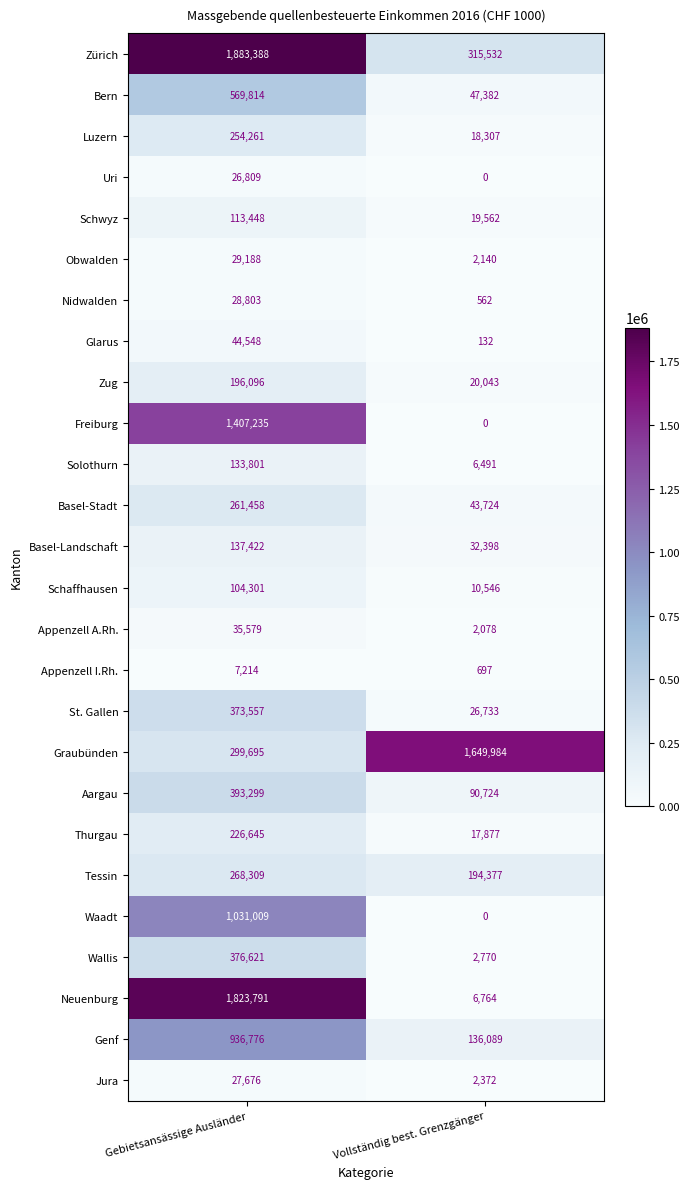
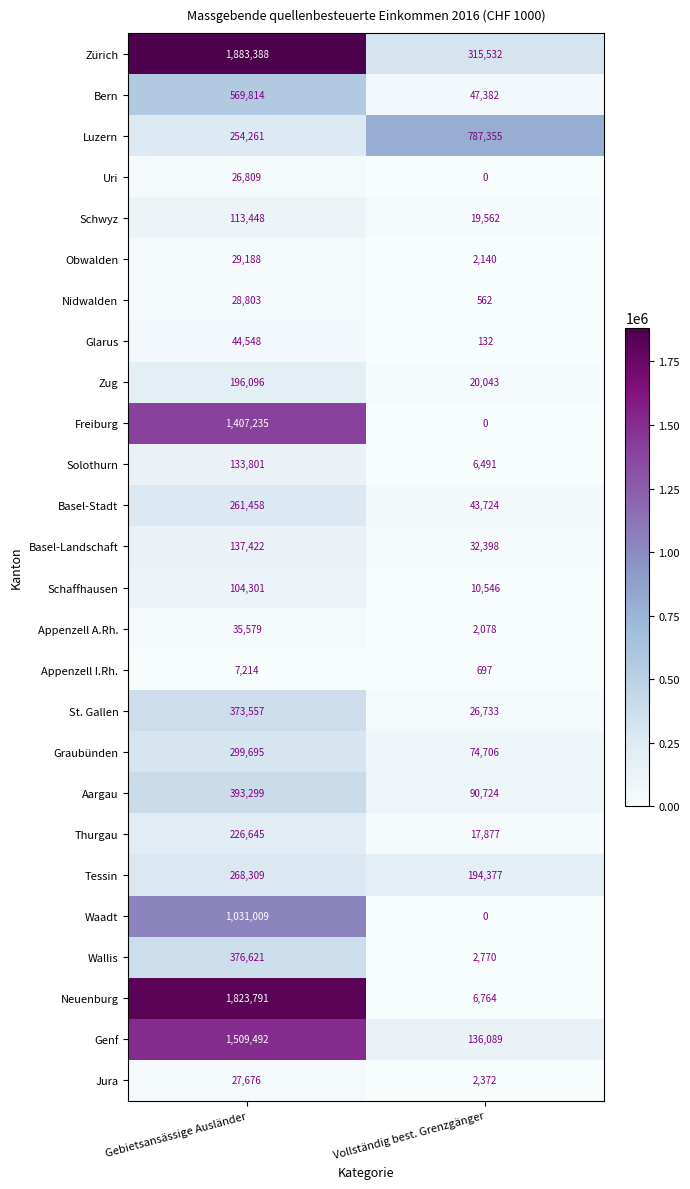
Luzern, Vollständig best. Grenzgänger: 18,307 -> 787,355
Graubünden, Vollständig best. Grenzgänger: 1,649,984 -> 74,706
Genf, Gebietsansässige Ausländer: 936,776 -> 1,509,492
